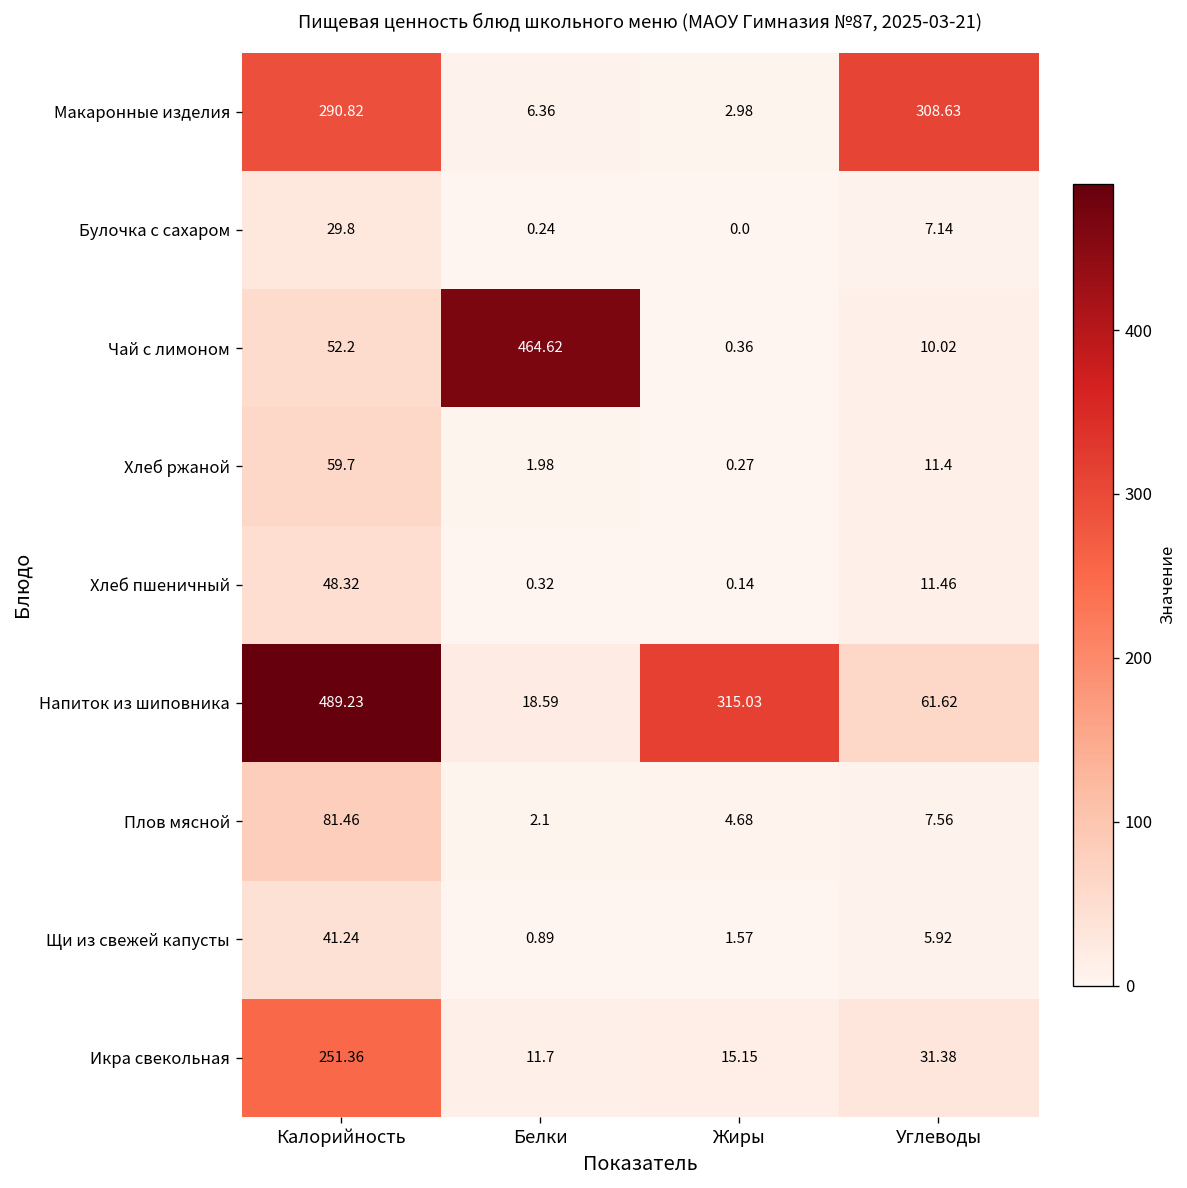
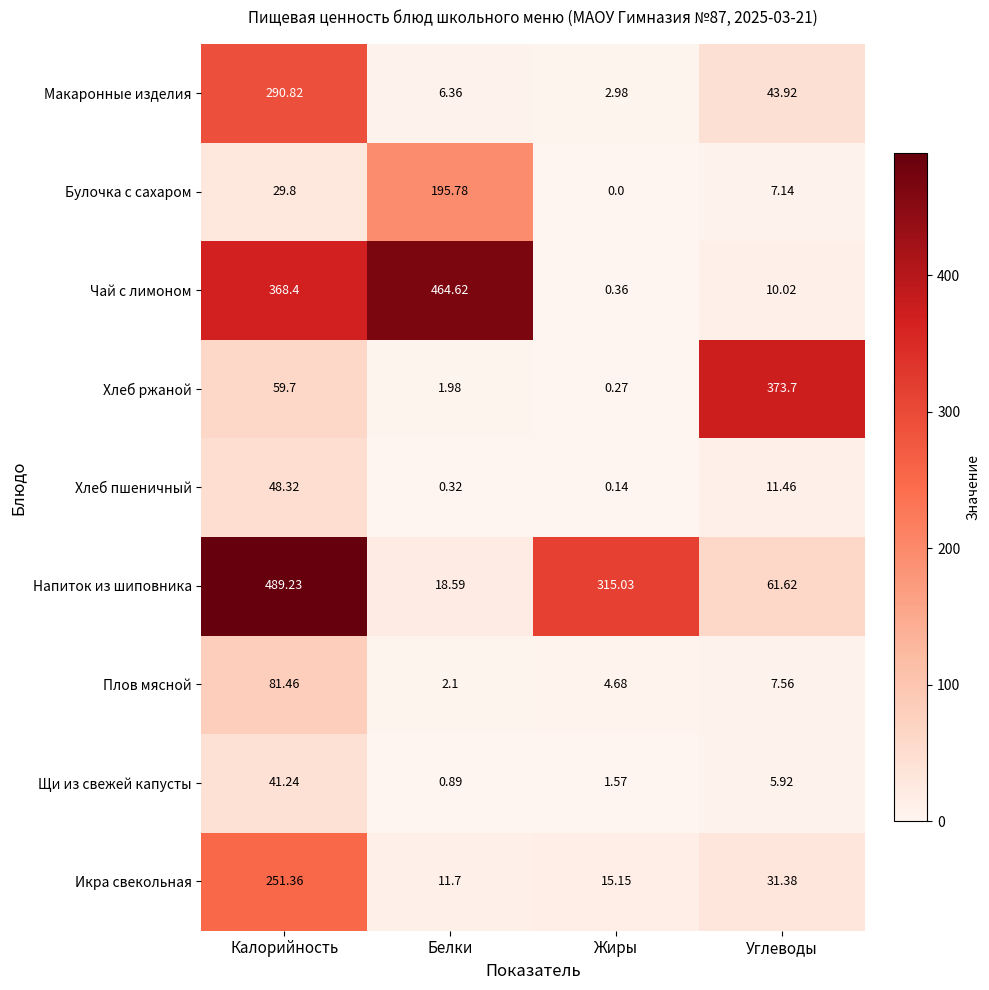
Макаронные изделия, Углеводы: 308.63 -> 43.92
Булочка с сахаром, Белки: 0.24 -> 195.78
Чай с лимоном, Калорийность: 52.2 -> 368.4
Хлеб ржаной, Углеводы: 11.4 -> 373.7
